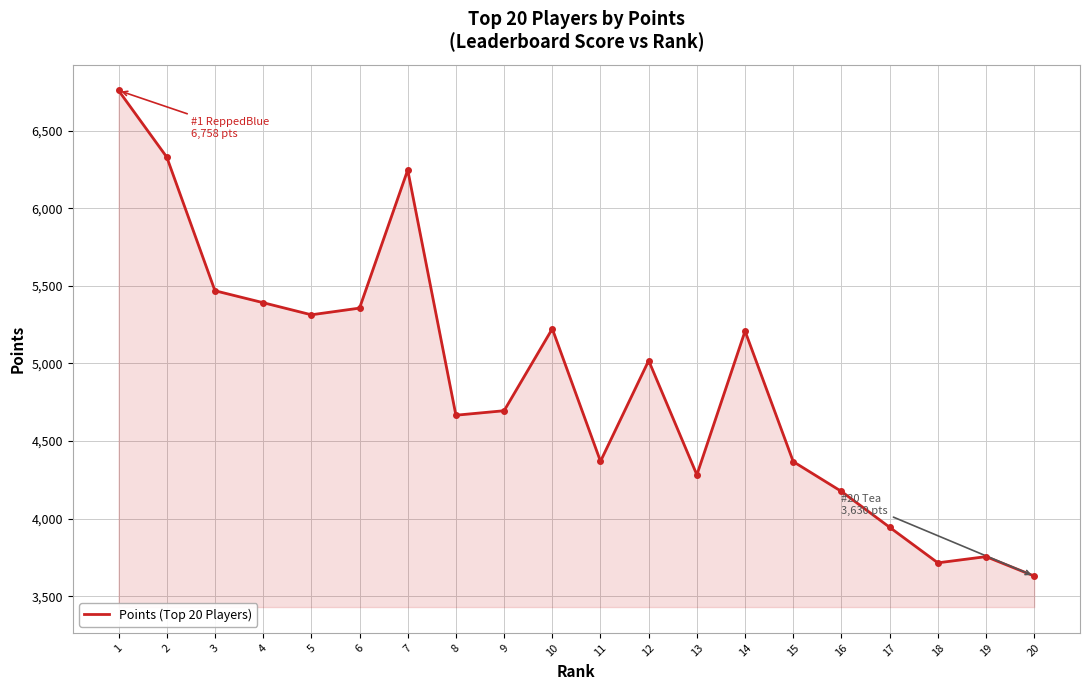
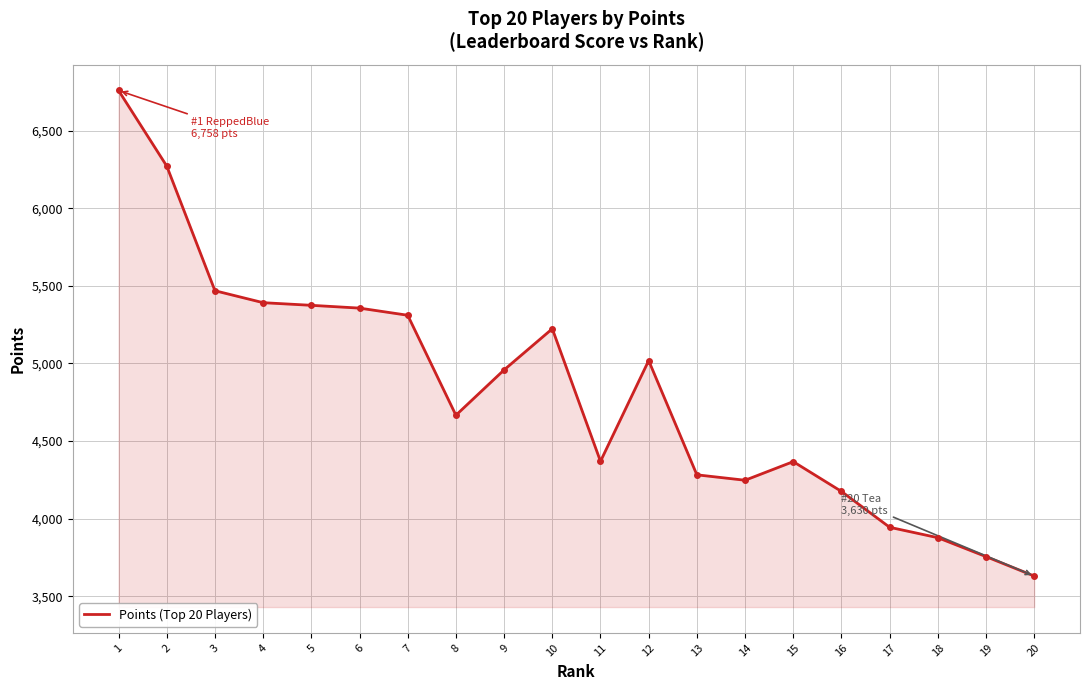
2: 6,330 -> 6,270
5: 5,310 -> 5,370
7: 6,250 -> 5,310
9: 4,700 -> 4,960
14: 5,210 -> 4,250
18: 3,720 -> 3,880
